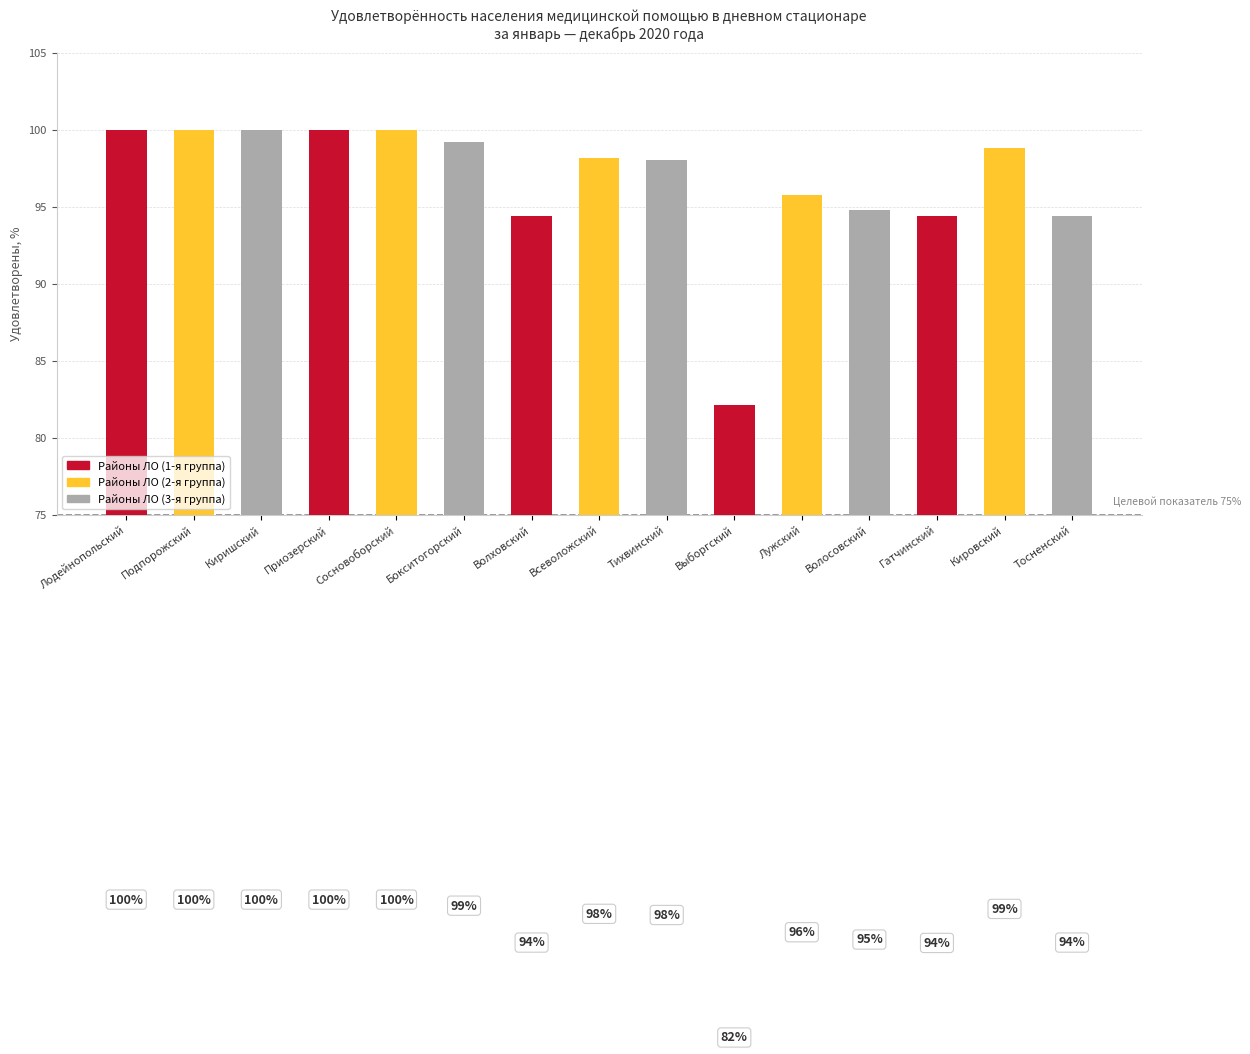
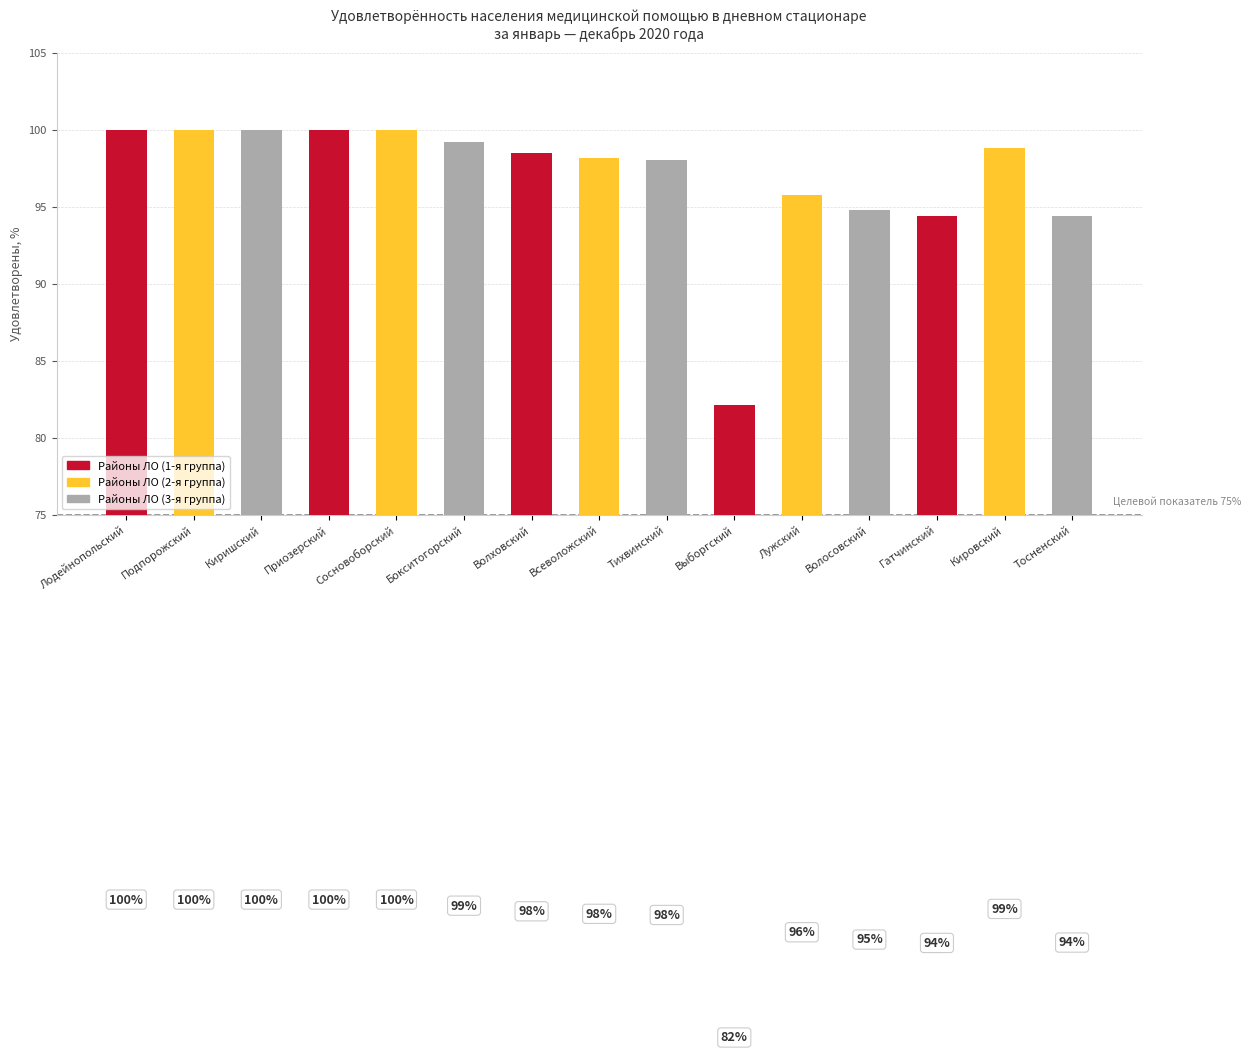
Волховский: 94% -> 98%
